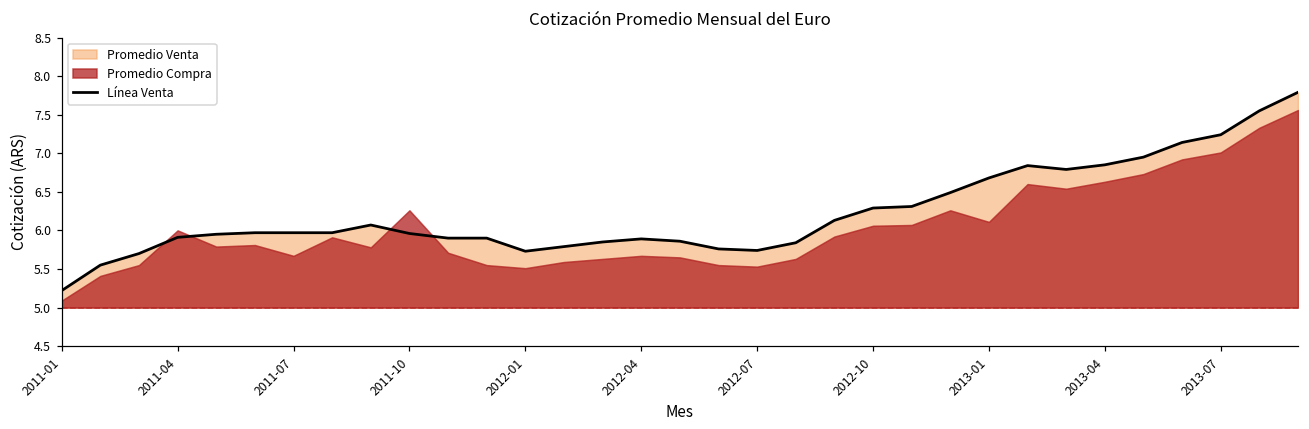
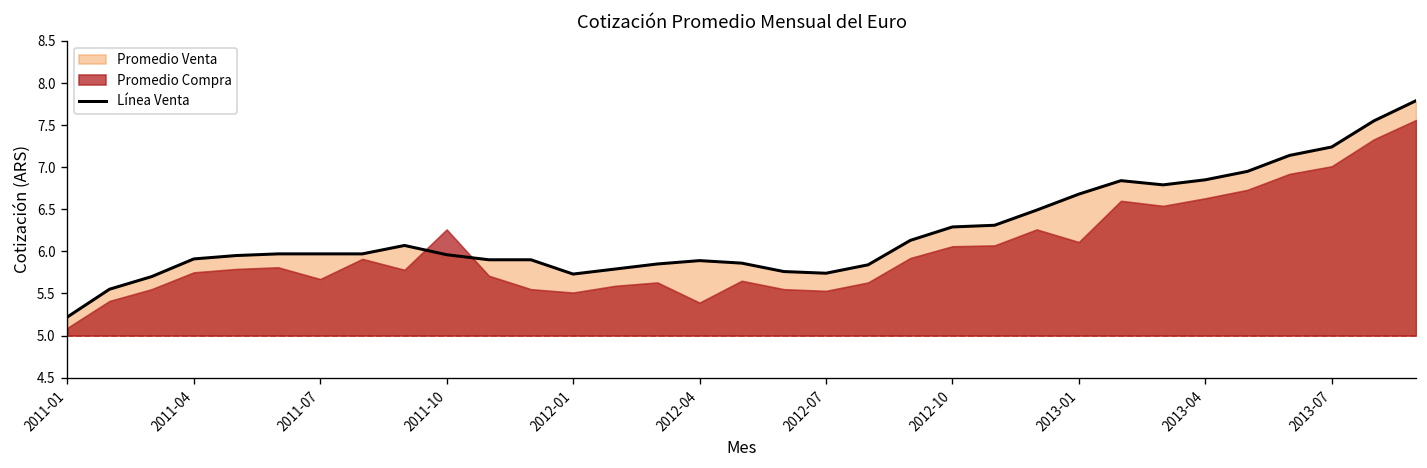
Promedio Compra, 2011-04: 6.0 -> 5.8
Promedio Compra, 2012-04: 5.7 -> 5.4
